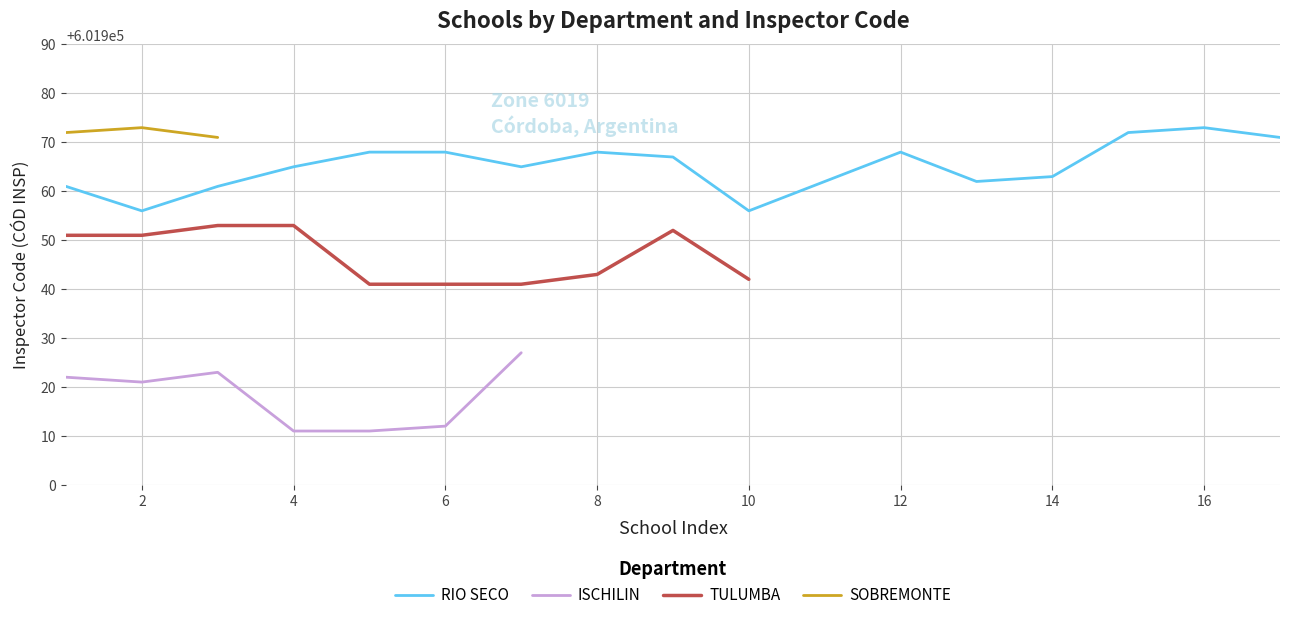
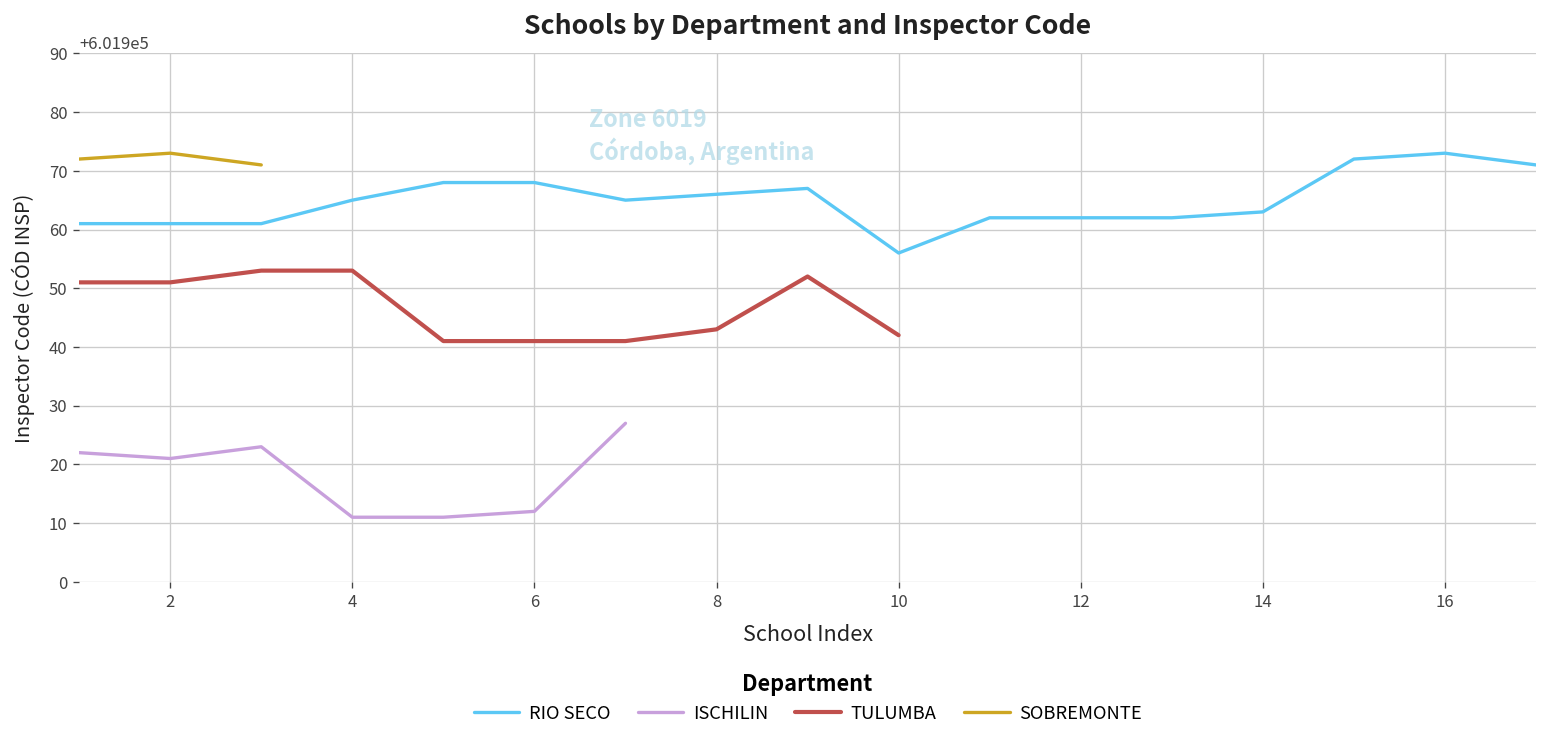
RIO SECO, 2: 601956 -> 601961
RIO SECO, 8: 601968 -> 601966
RIO SECO, 12: 601968 -> 601962
